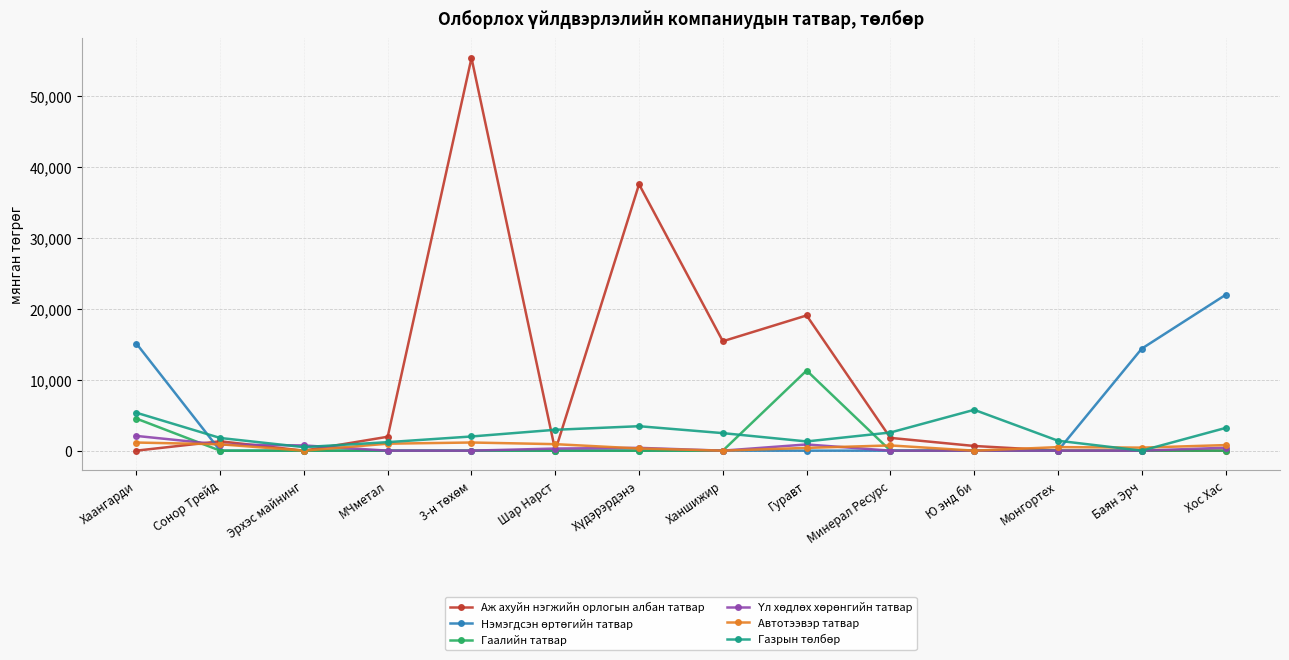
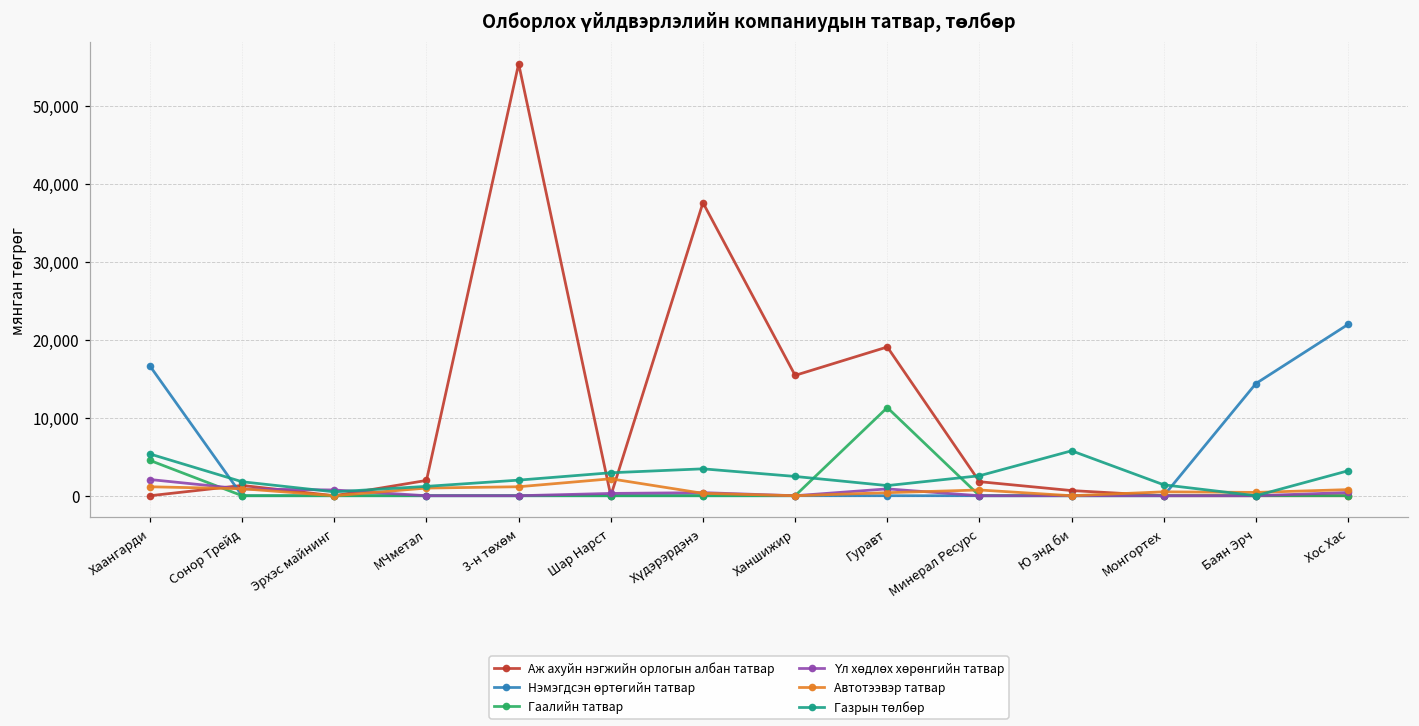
Нэмэгдсэн өртөгийн татвар, Хаангарди: 15,000 -> 17,000
Автотээвэр татвар, Шар Нарст: 1,000 -> 2,000
